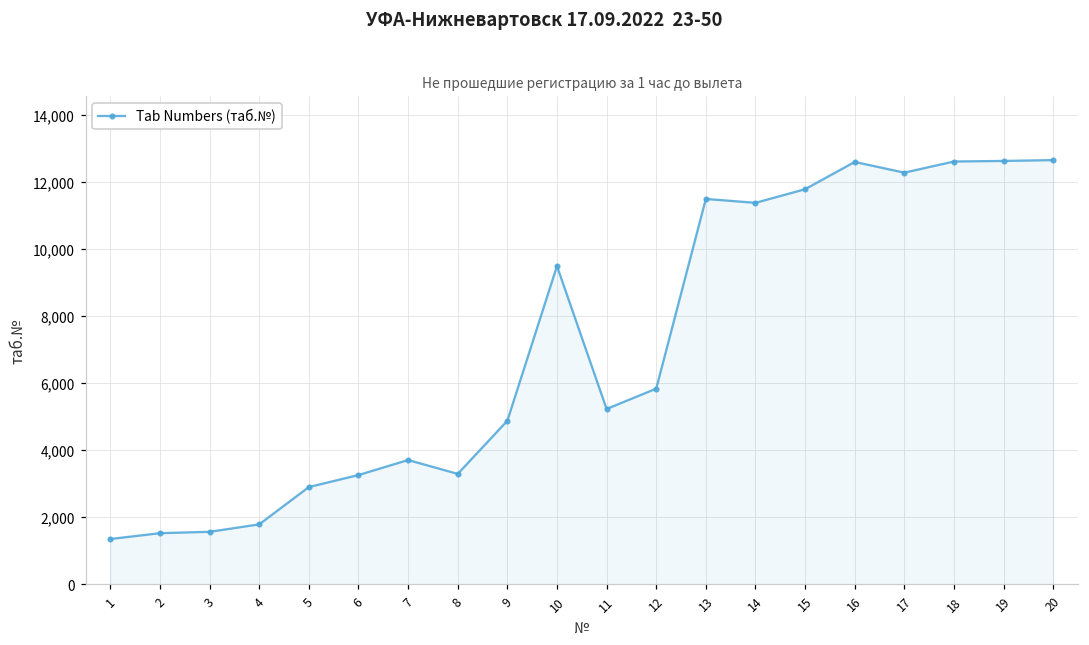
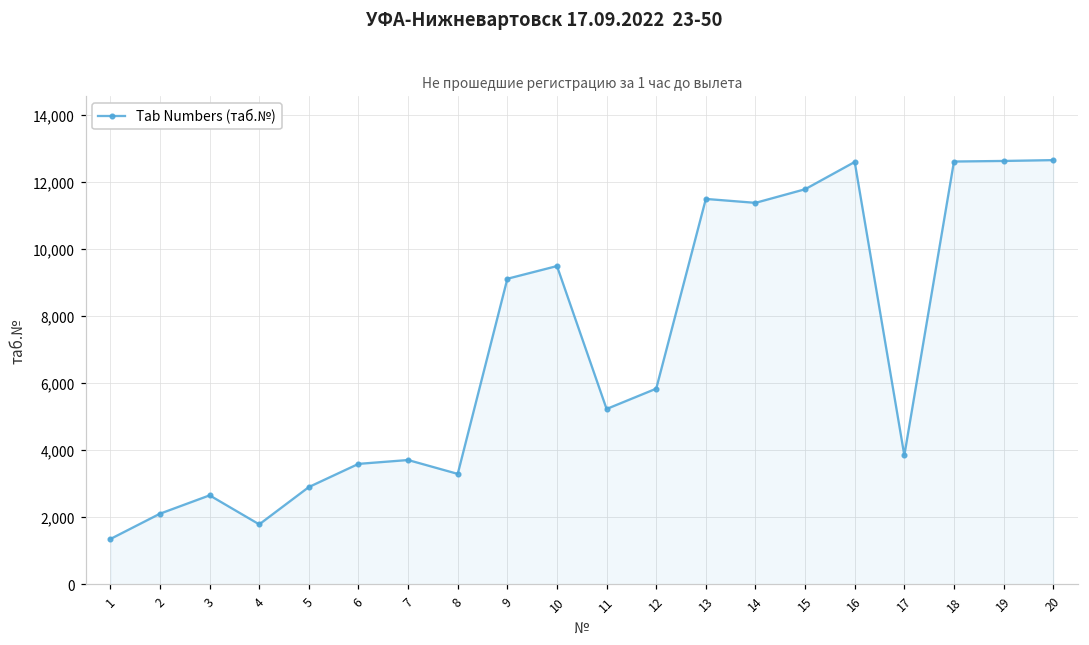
2: 1,500 -> 2,100
3: 1,600 -> 2,700
6: 3,300 -> 3,600
9: 4,900 -> 9,100
17: 12,300 -> 3,900
